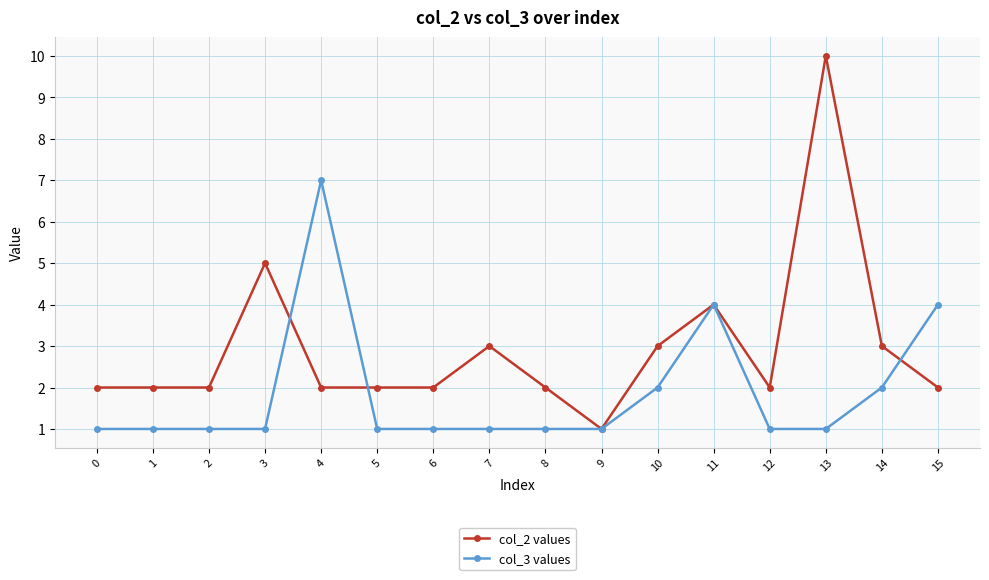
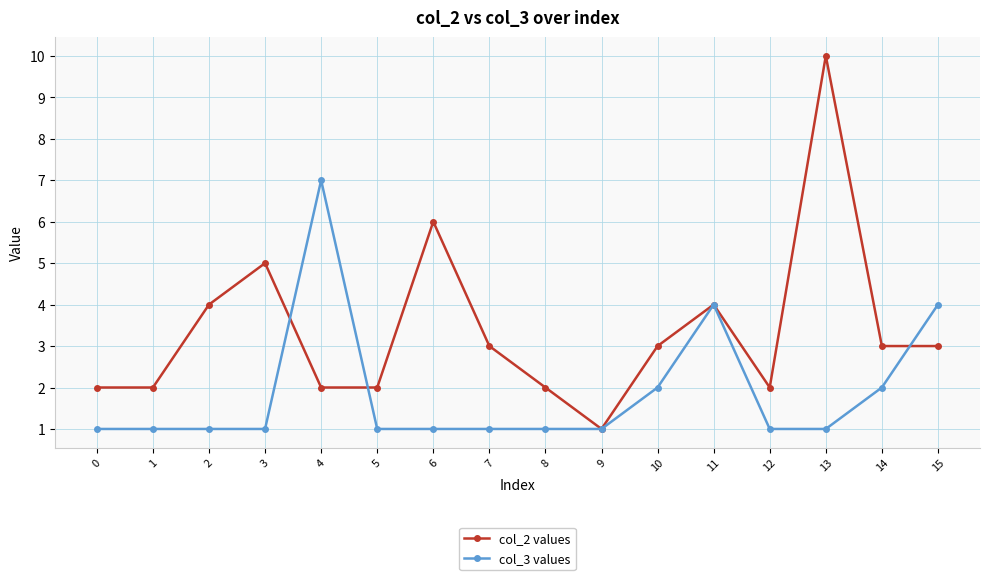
col_2 values, 2: 2 -> 4
col_2 values, 6: 2 -> 6
col_2 values, 15: 2 -> 3
